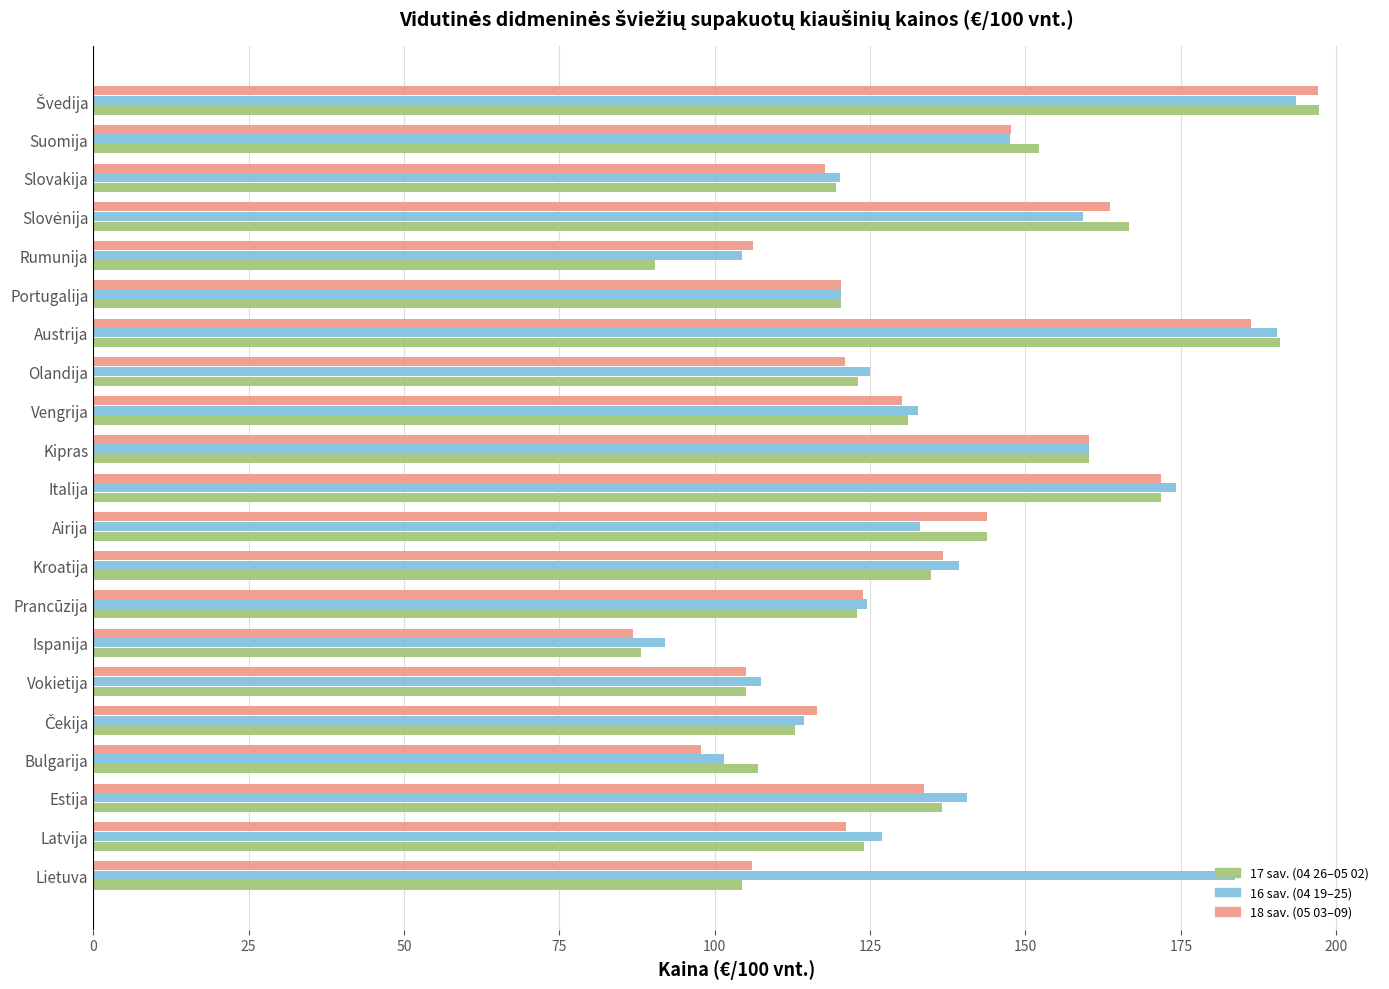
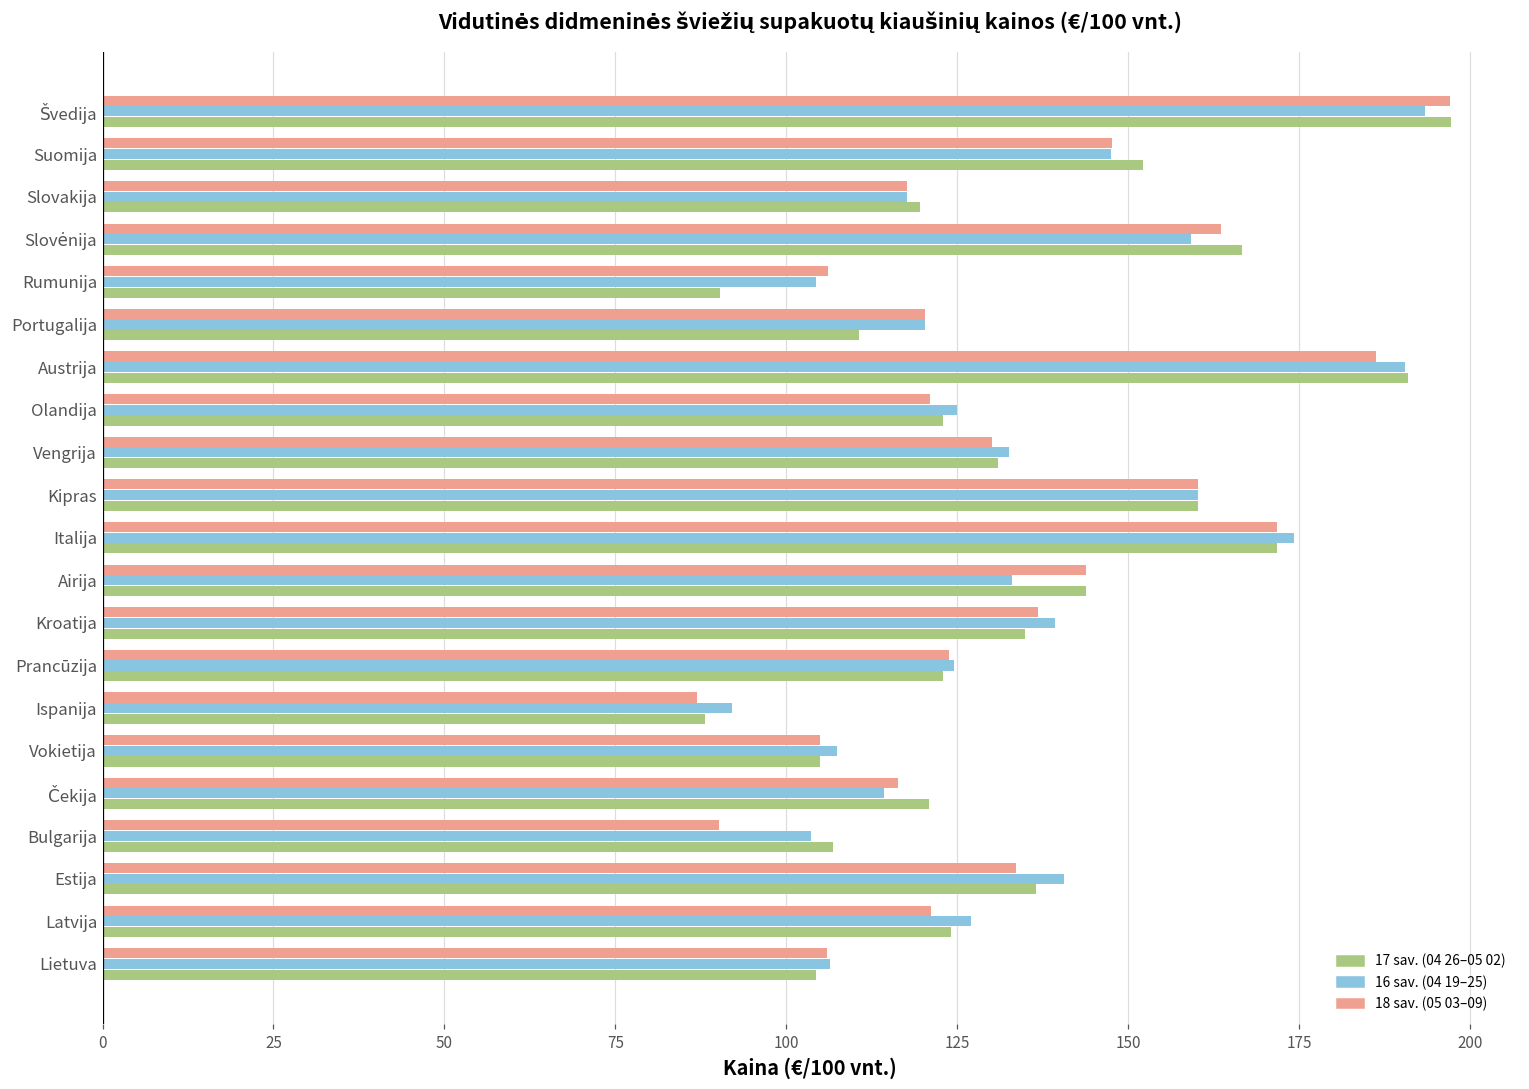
16 sav. (04 19–25), Slovakija: 120 -> 118
17 sav. (04 26–05 02), Portugalija: 120 -> 111
17 sav. (04 26–05 02), Čekija: 113 -> 121
18 sav. (05 03–09), Bulgarija: 98 -> 90
16 sav. (04 19–25), Bulgarija: 101 -> 104
16 sav. (04 19–25), Lietuva: 184 -> 106
